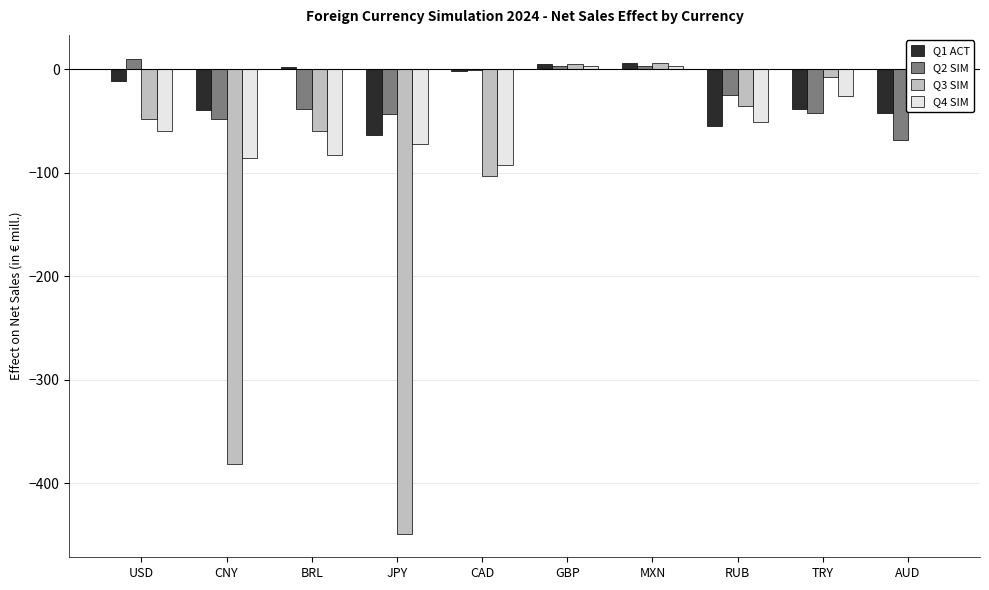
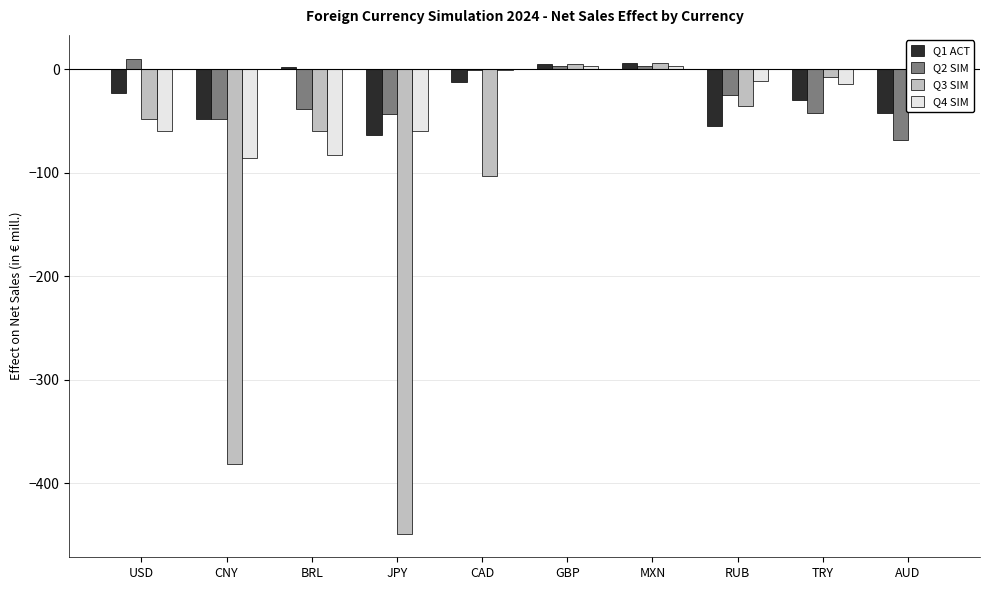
Q1 ACT, USD: -11 -> -23
Q1 ACT, CNY: -39 -> -48
Q4 SIM, JPY: -72 -> -60
Q1 ACT, CAD: -1 -> -12
Q4 SIM, CAD: -93 -> -1
Q4 SIM, RUB: -51 -> -12
Q1 ACT, TRY: -38 -> -30
Q4 SIM, TRY: -25 -> -14
